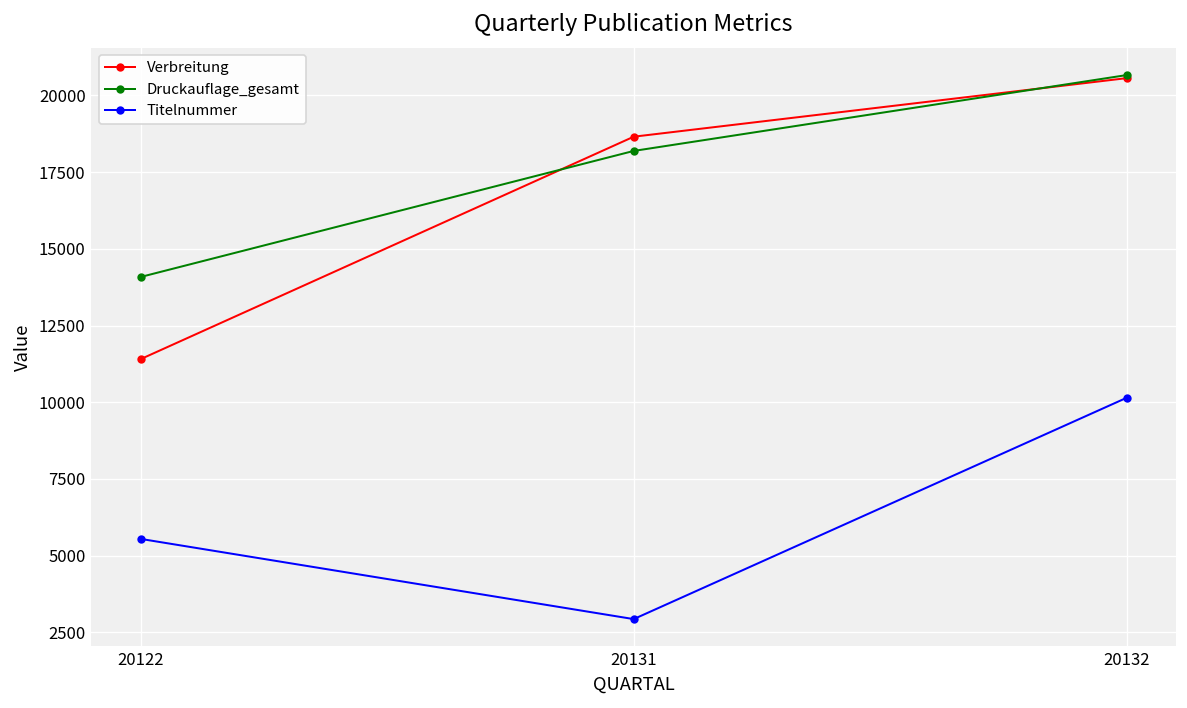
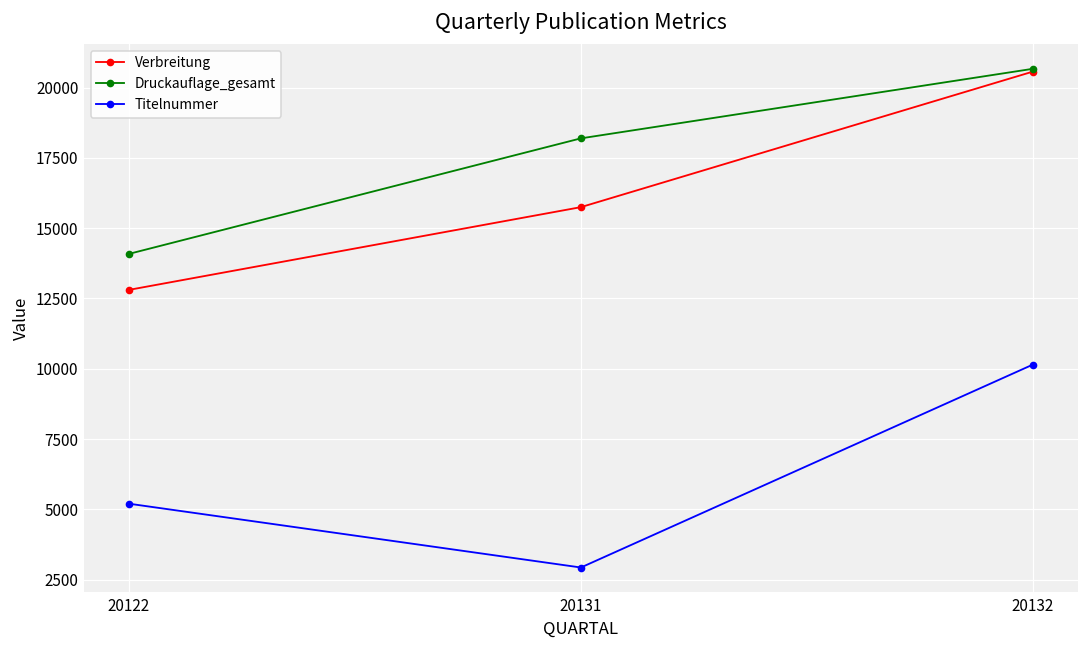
Verbreitung, 20122: 11400 -> 12800
Titelnummer, 20122: 5500 -> 5200
Verbreitung, 20131: 18700 -> 15700
